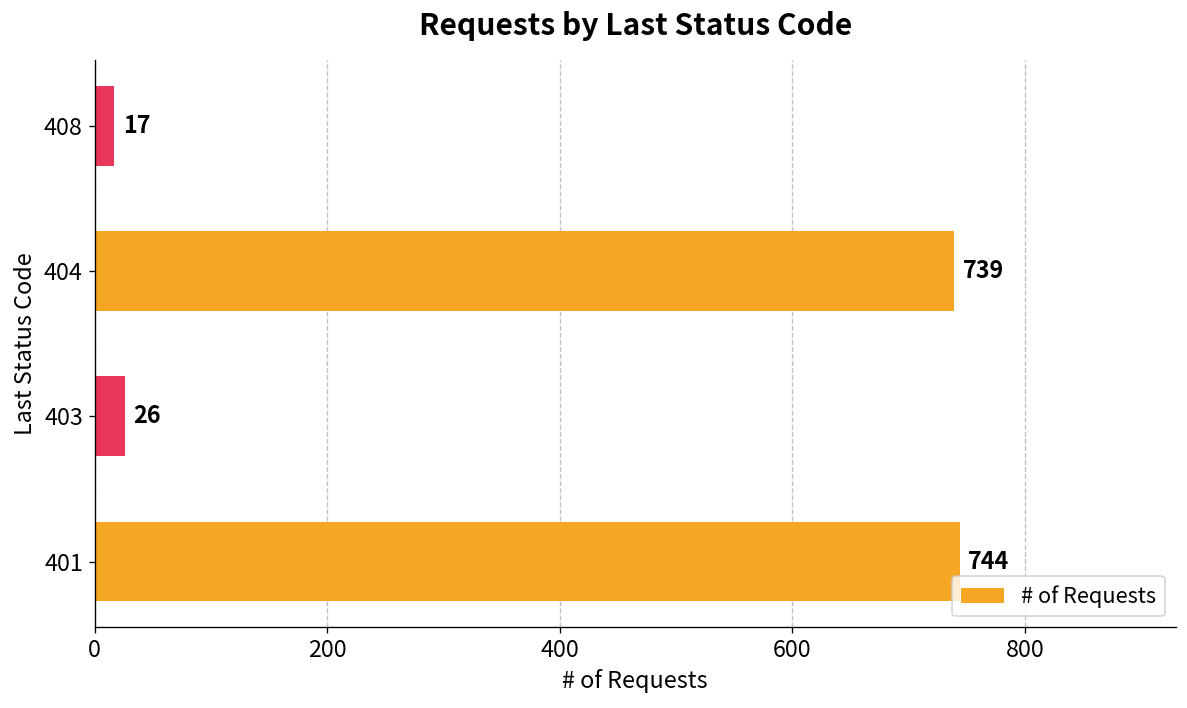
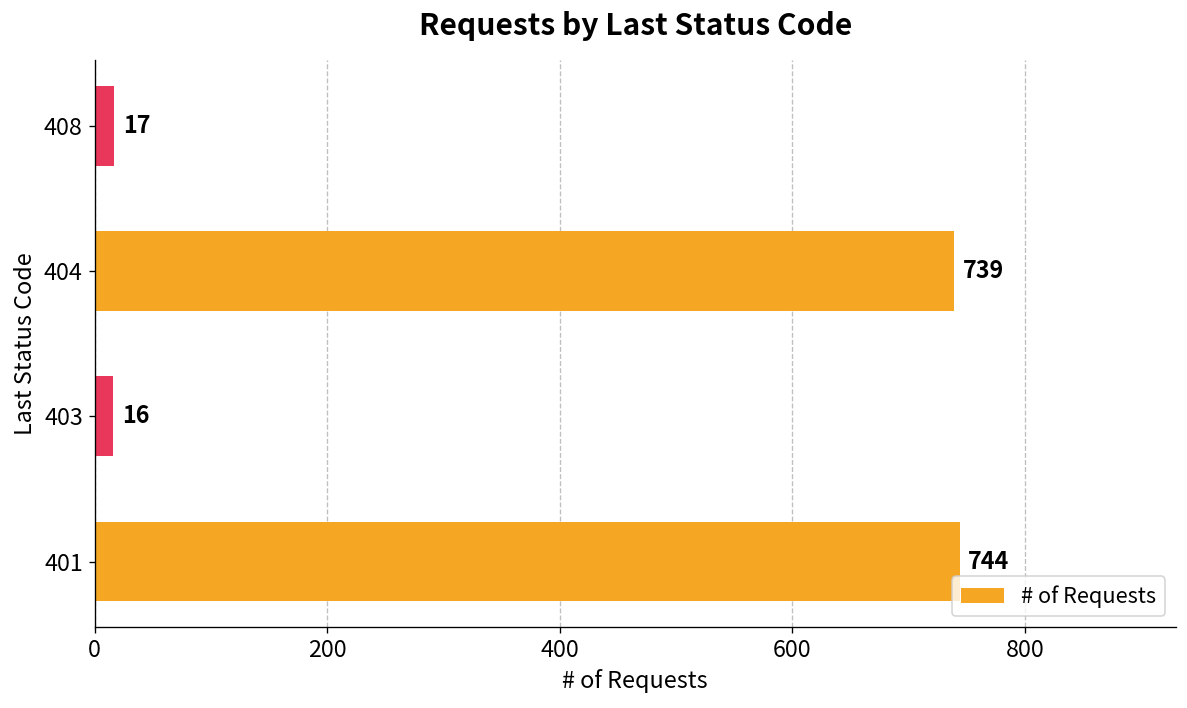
403: 26 -> 16
